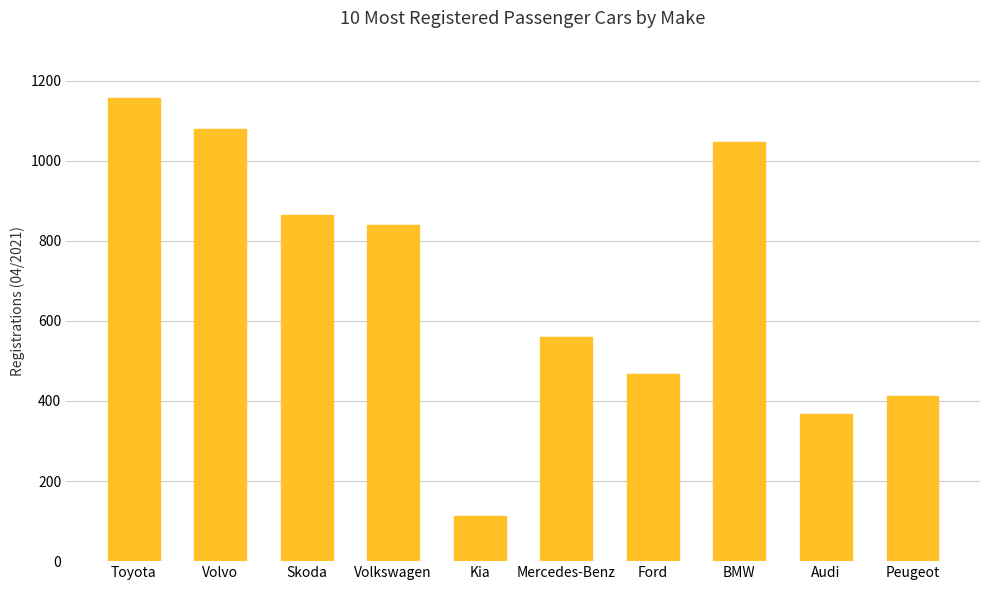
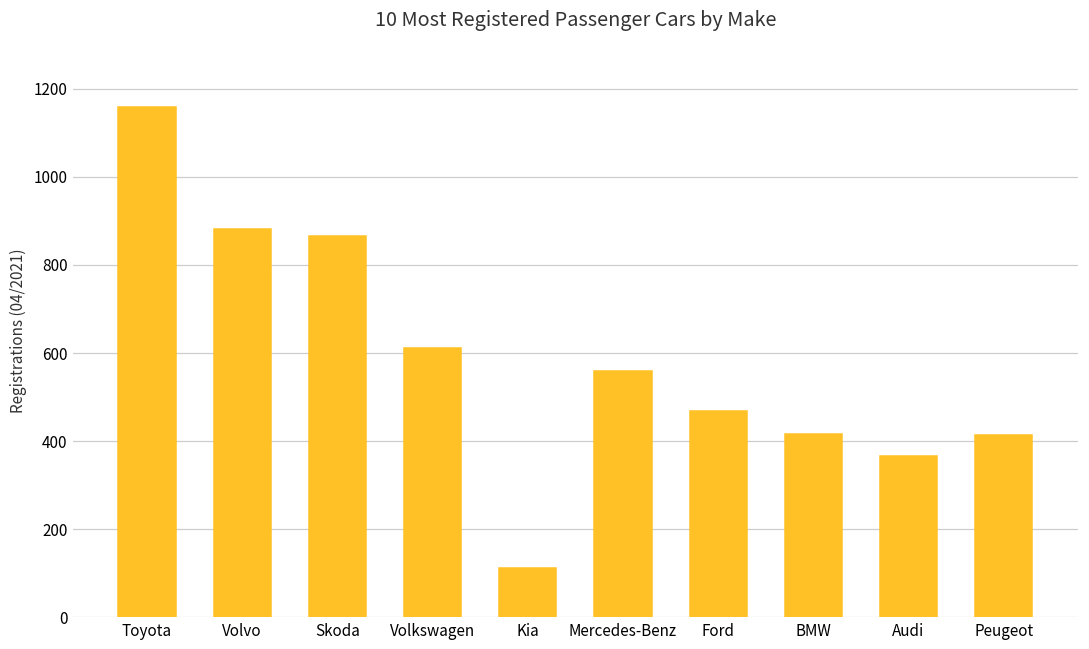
Volvo: 1080 -> 880
Volkswagen: 840 -> 610
BMW: 1050 -> 420
